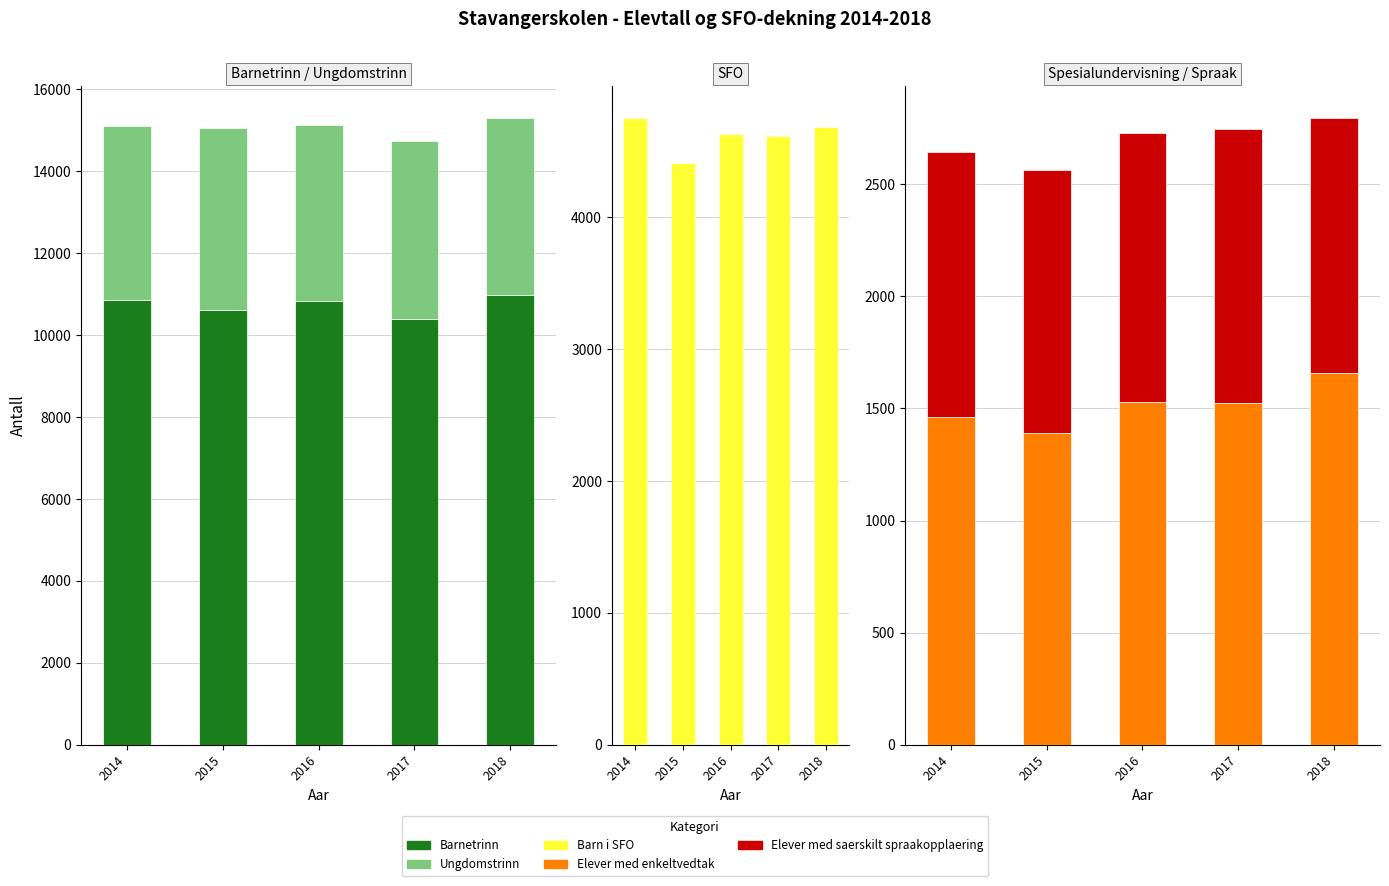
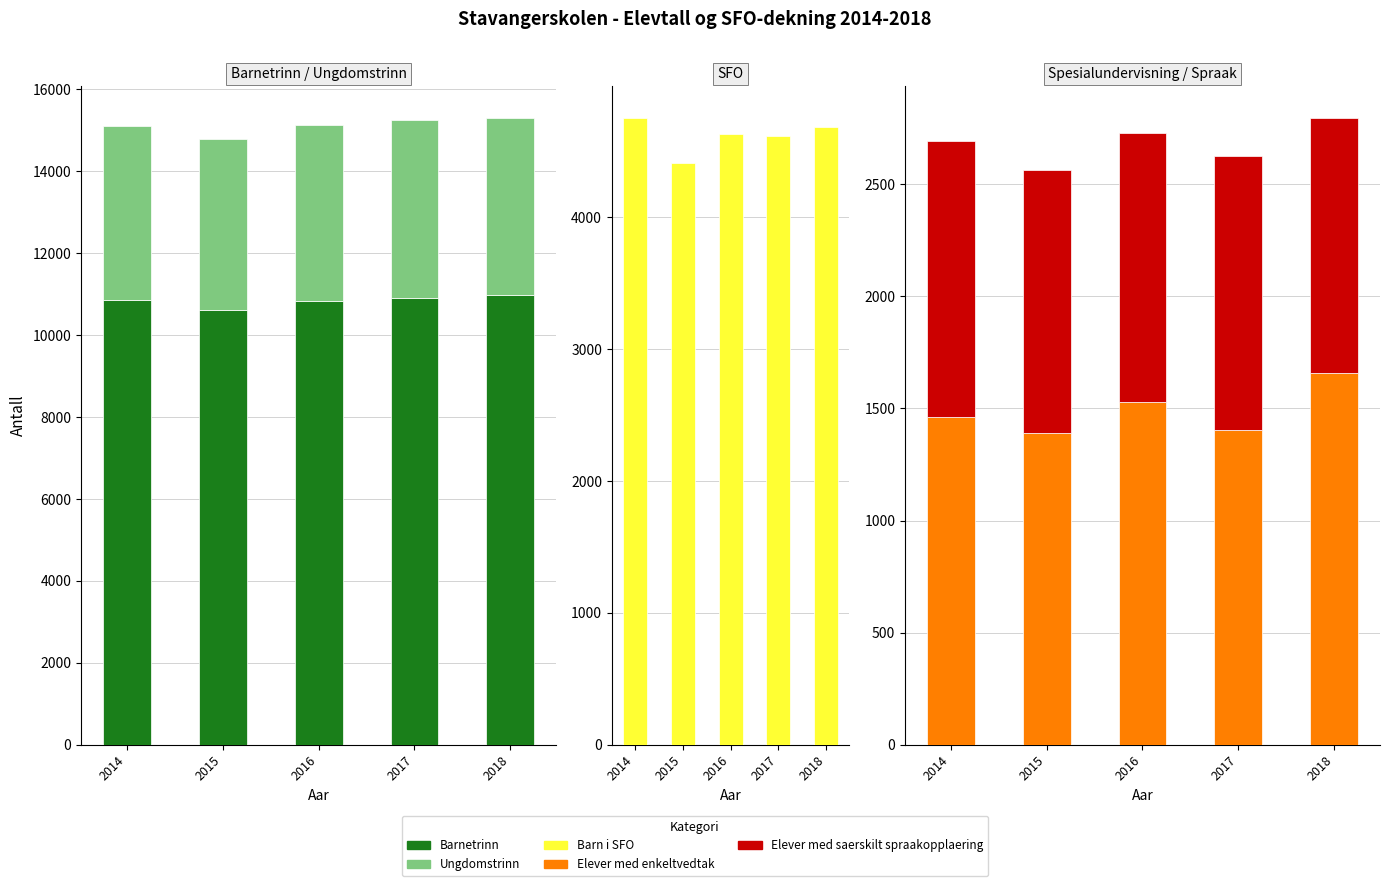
Barnetrinn / Ungdomstrinn, Ungdomstrinn, 2015: 4400 -> 4200
Barnetrinn / Ungdomstrinn, Barnetrinn, 2017: 10400 -> 10900
Spesialundervisning / Spraak, Elever med saerskilt spraakopplaering, 2014: 1180 -> 1230
Spesialundervisning / Spraak, Elever med enkeltvedtak, 2017: 1520 -> 1400
